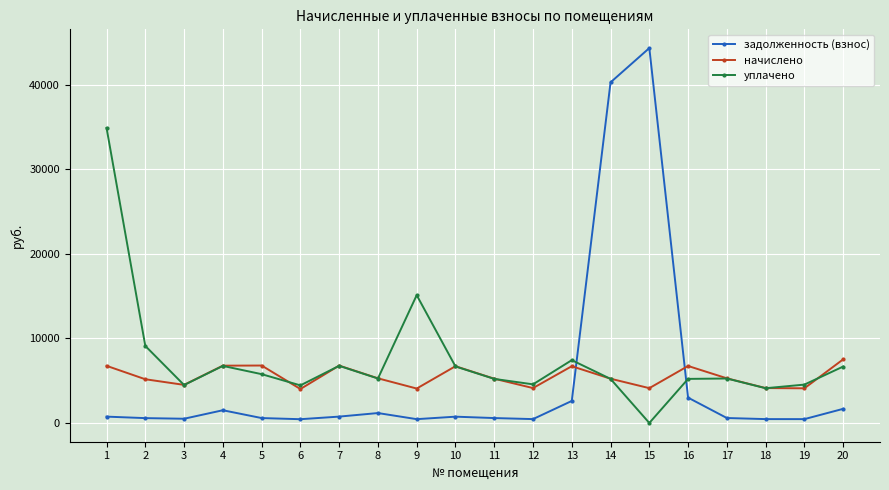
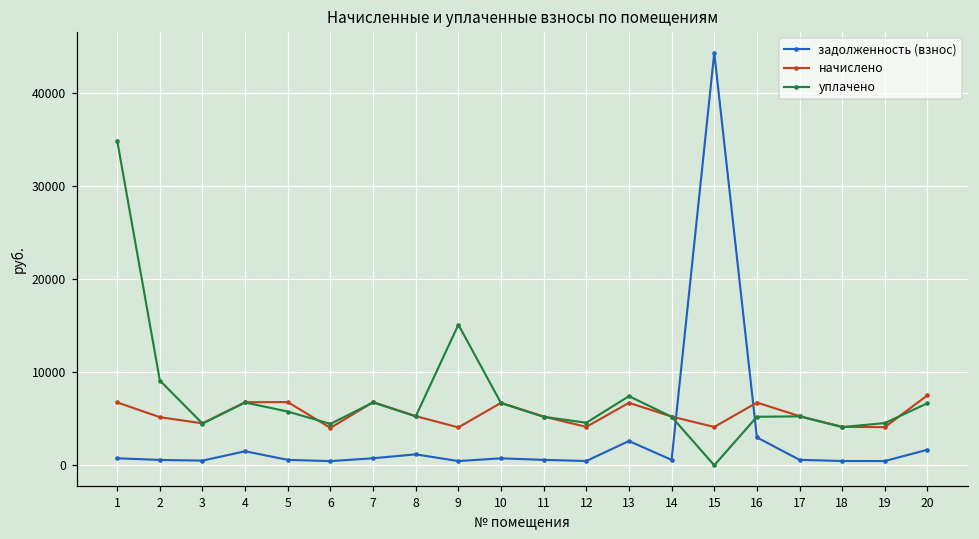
задолженность (взнос), 14: 40000 -> 1000
